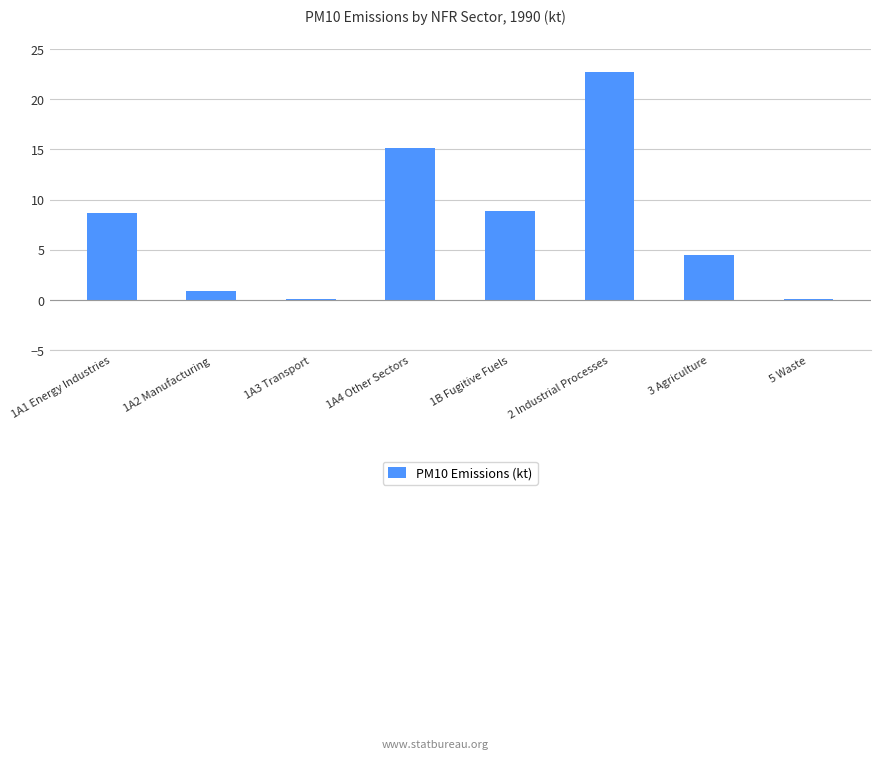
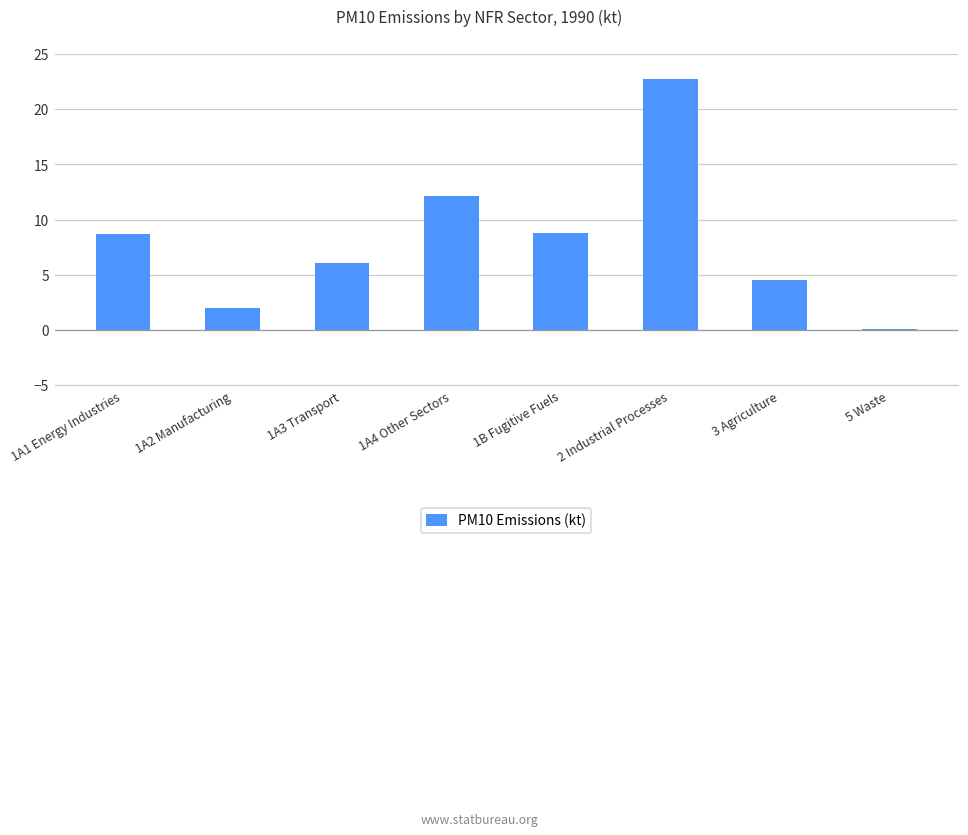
1A2 Manufacturing: 0.9 -> 2.0
1A3 Transport: 0.1 -> 6.0
1A4 Other Sectors: 15.1 -> 12.2
